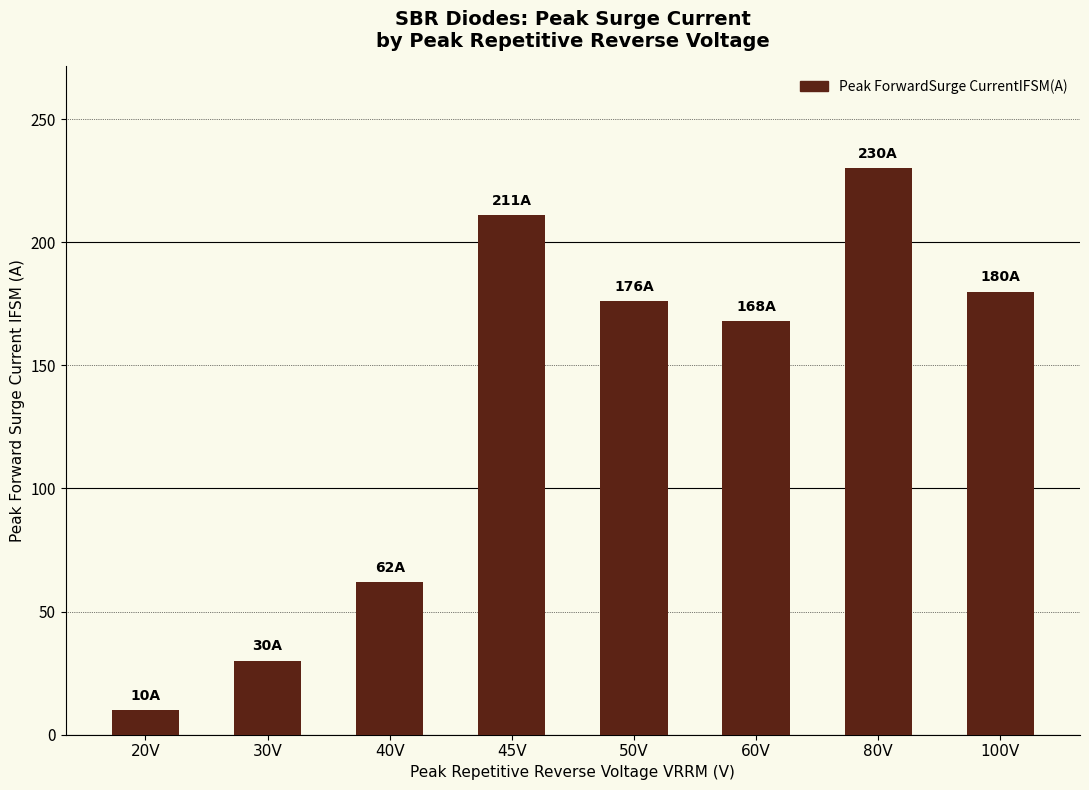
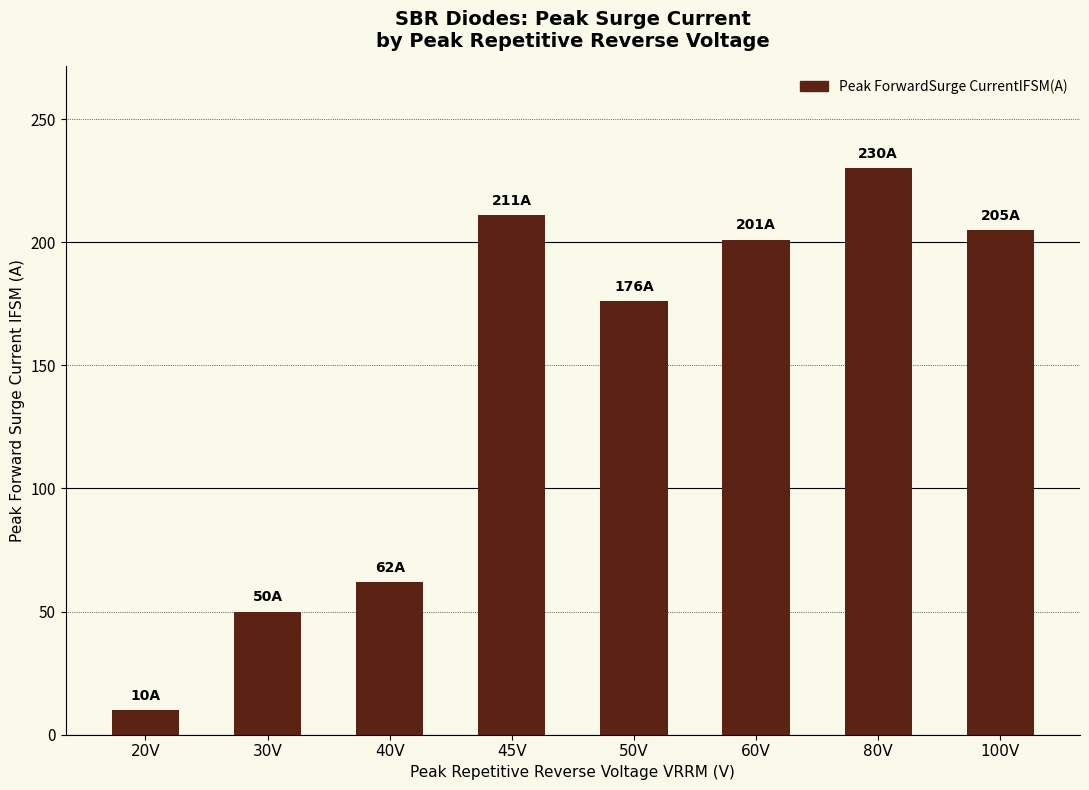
30V: 30A -> 50A
60V: 168A -> 201A
100V: 180A -> 205A
